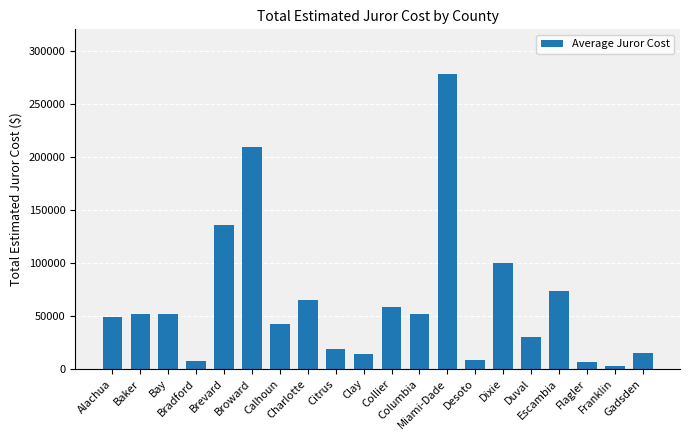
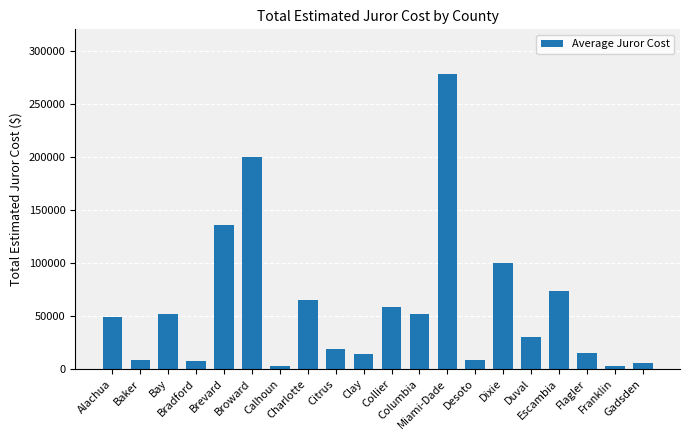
Baker: 52000 -> 9000
Broward: 209000 -> 200000
Calhoun: 43000 -> 3000
Flagler: 6000 -> 15000
Gadsden: 15000 -> 6000
